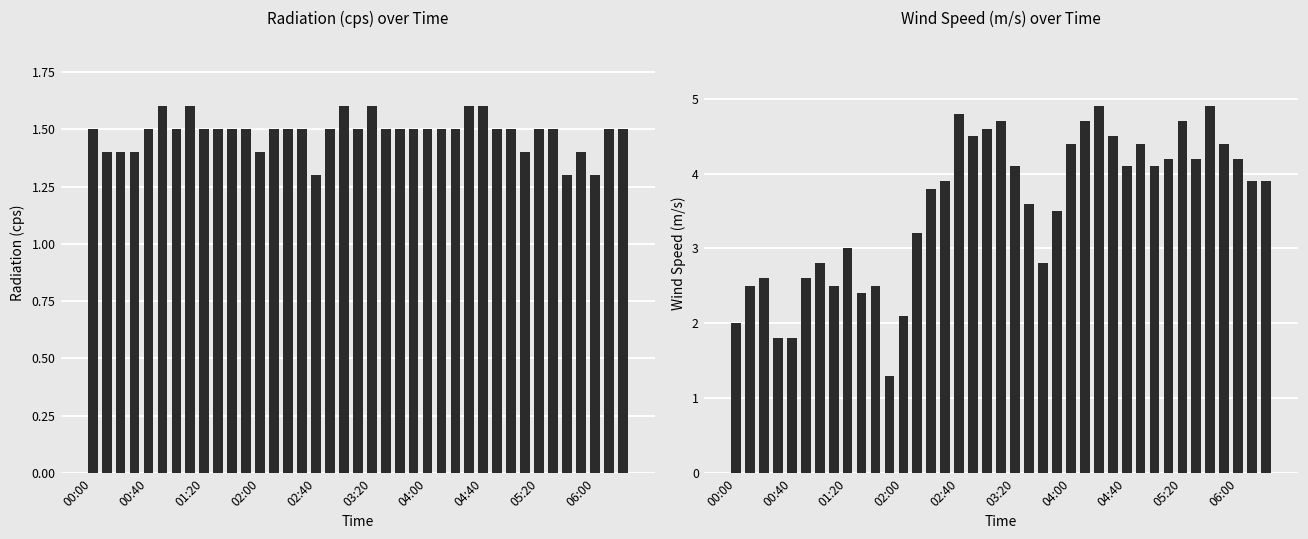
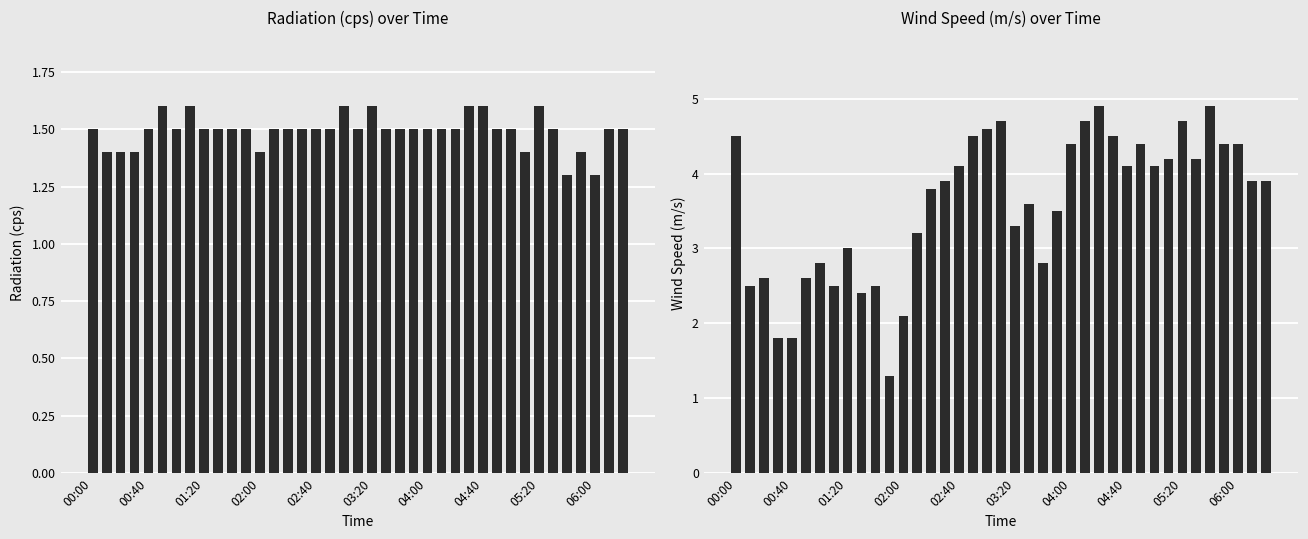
Radiation (cps) over Time, 02:40: 1.3 -> 1.5
Radiation (cps) over Time, 05:20: 1.5 -> 1.6
Wind Speed (m/s) over Time, 00:00: 2.0 -> 4.5
Wind Speed (m/s) over Time, 02:40: 4.8 -> 4.1
Wind Speed (m/s) over Time, 03:20: 4.1 -> 3.3
Wind Speed (m/s) over Time, 06:00: 4.2 -> 4.4
